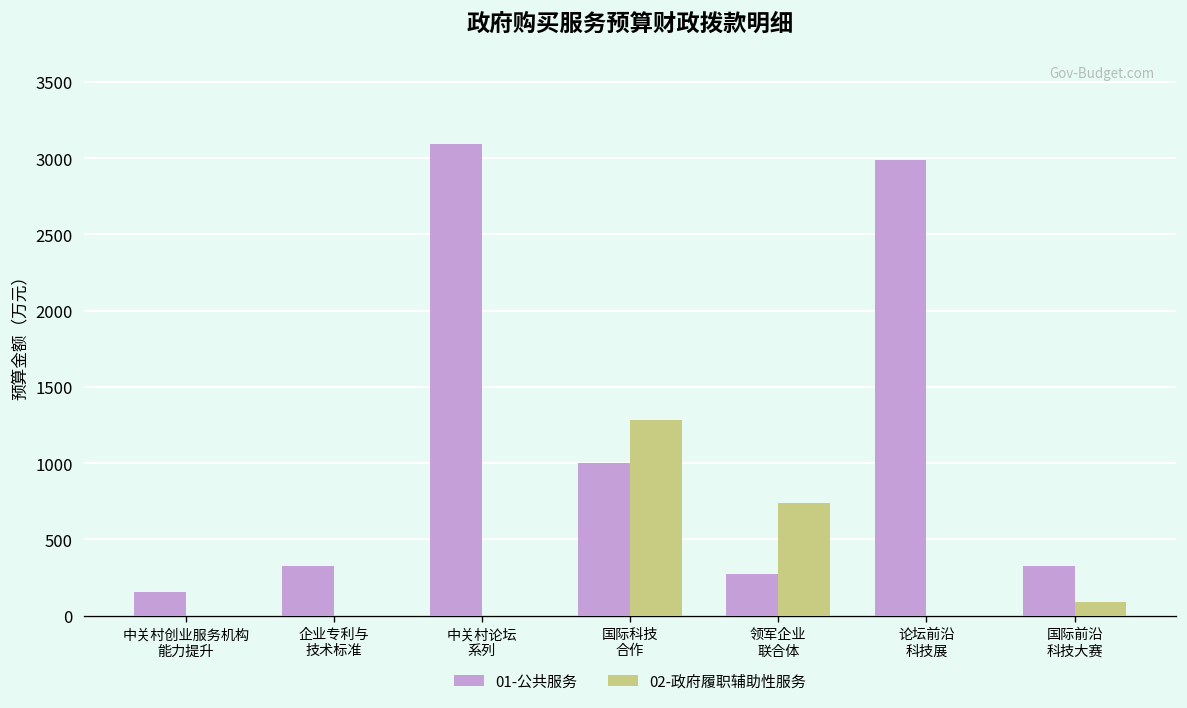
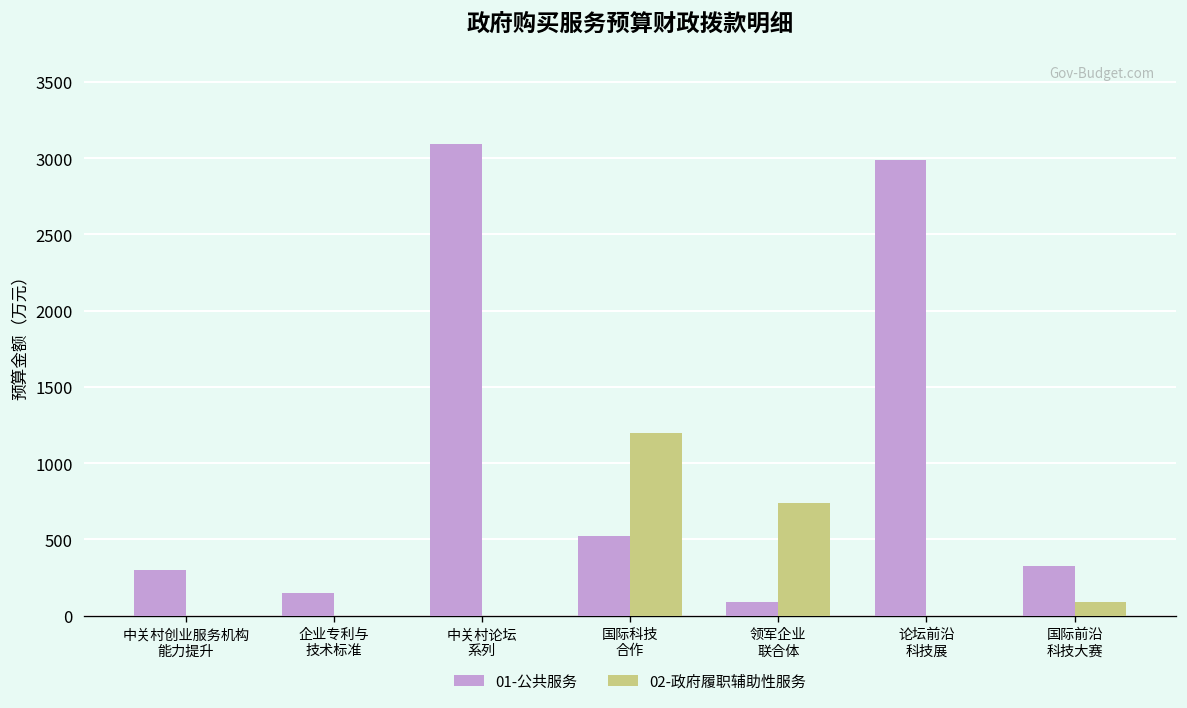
01-公共服务, 中关村创业服务机构 能力提升: 160 -> 300
01-公共服务, 企业专利与 技术标准: 330 -> 150
01-公共服务, 国际科技 合作: 1000 -> 520
02-政府履职辅助性服务, 国际科技 合作: 1280 -> 1200
01-公共服务, 领军企业 联合体: 270 -> 90
